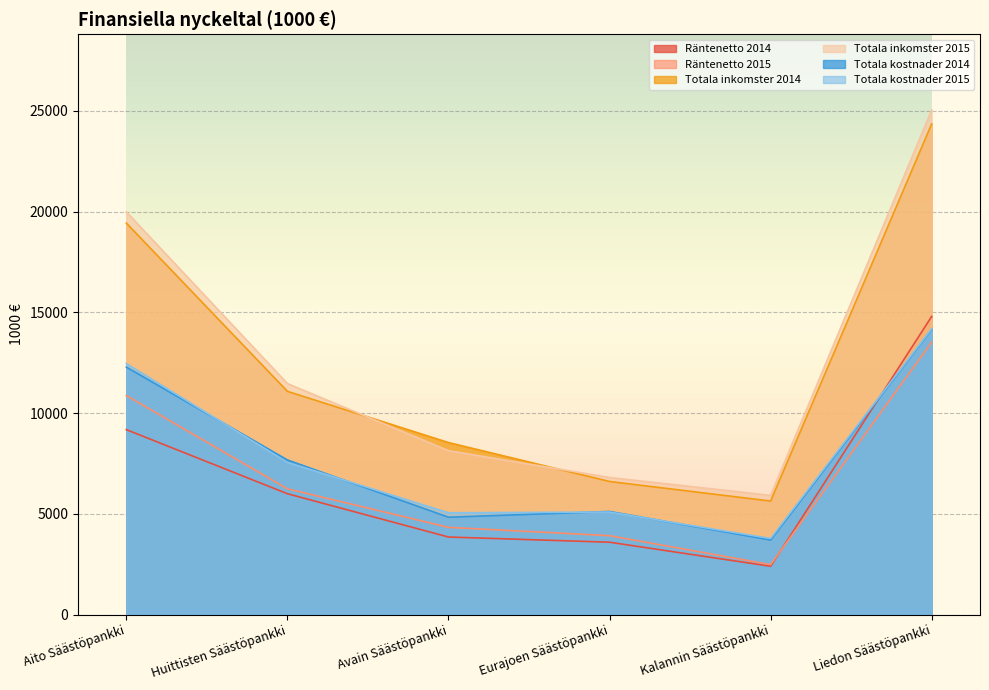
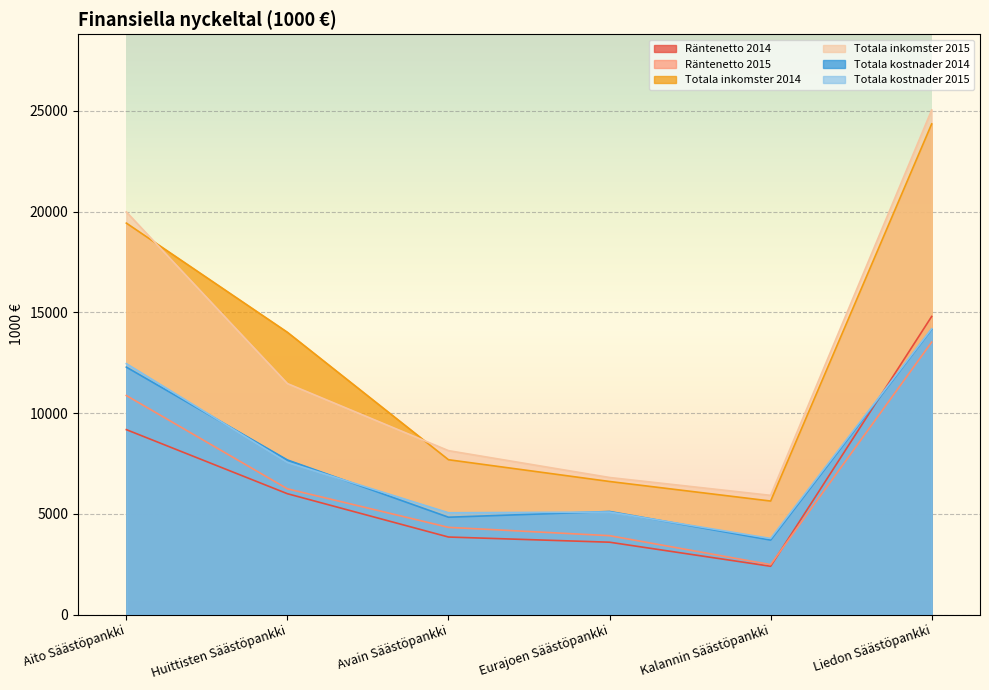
Totala inkomster 2014, Huittisten Säästöpankki: 11100 -> 14000
Totala inkomster 2014, Avain Säästöpankki: 8500 -> 7700
